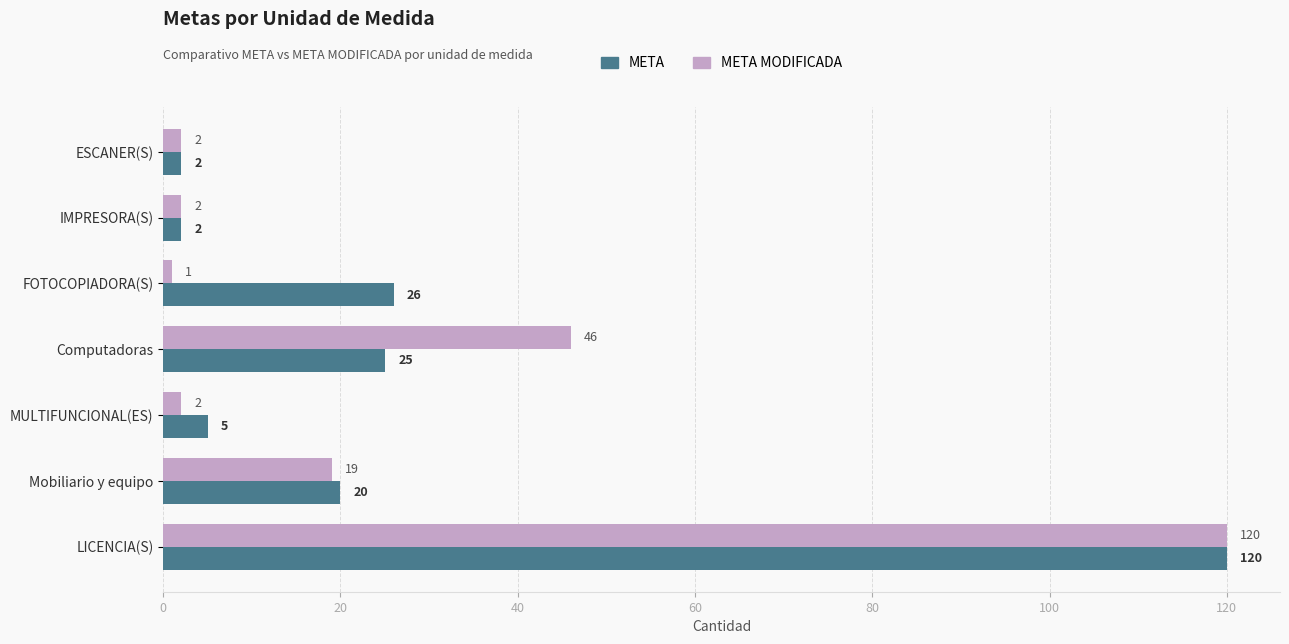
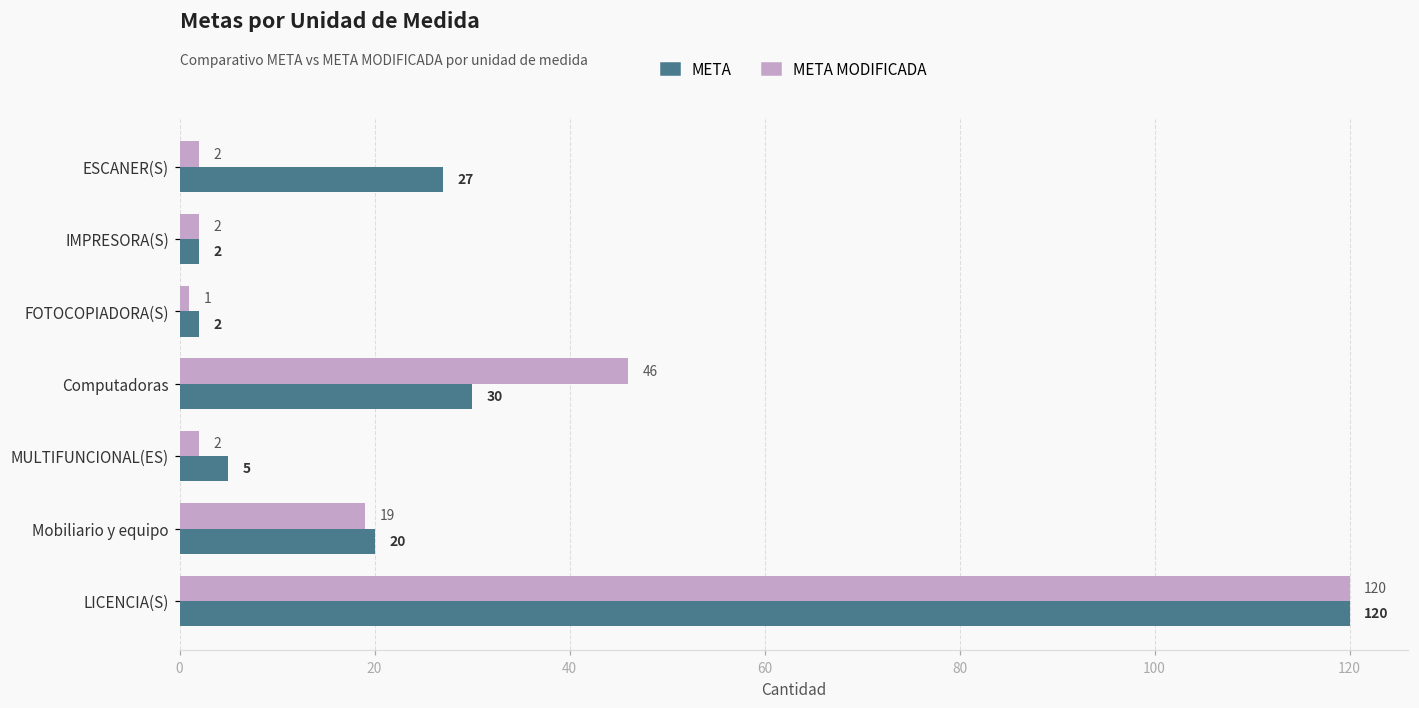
META, ESCANER(S): 2 -> 27
META, FOTOCOPIADORA(S): 26 -> 2
META, Computadoras: 25 -> 30
